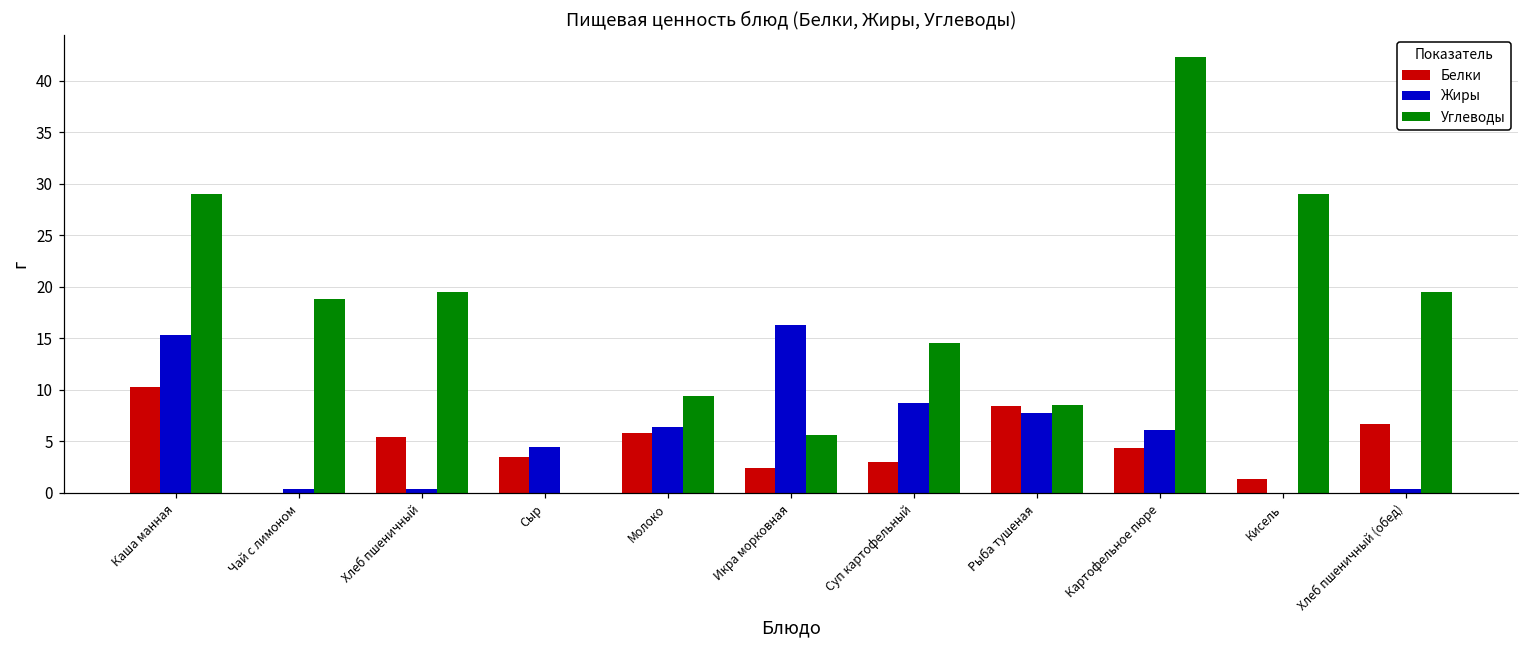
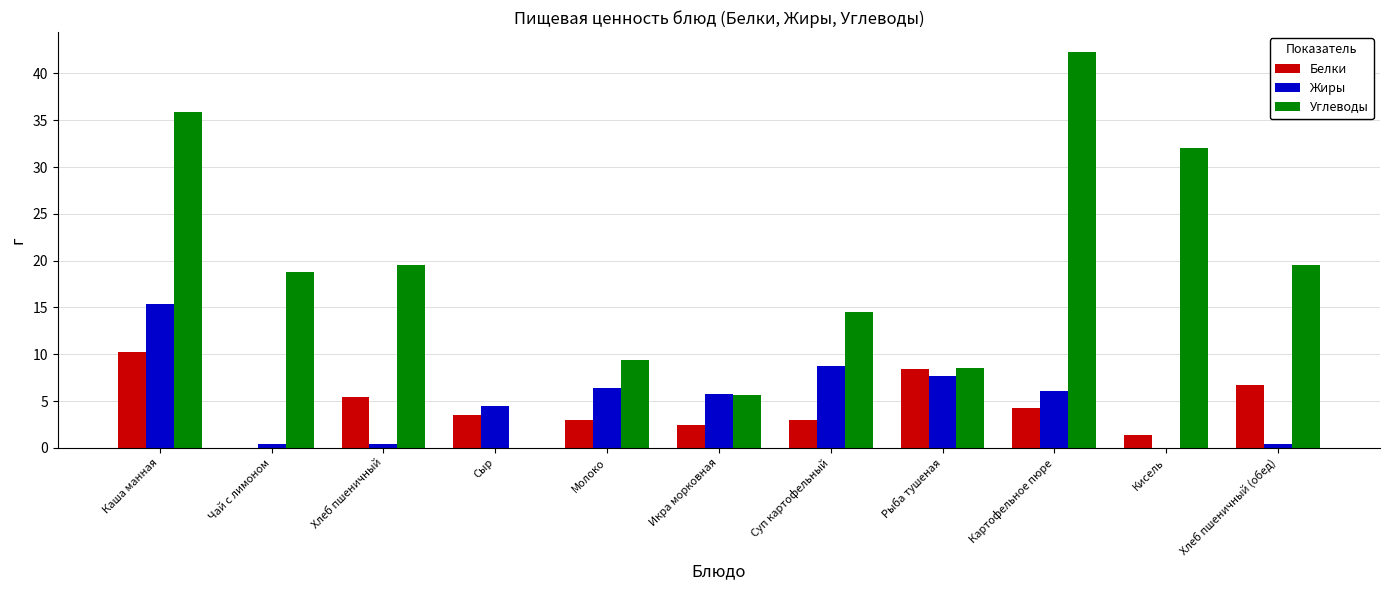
Углеводы, Каша манная: 29 -> 36
Белки, Молоко: 6 -> 3
Жиры, Икра морковная: 16 -> 6
Углеводы, Кисель: 29 -> 32
